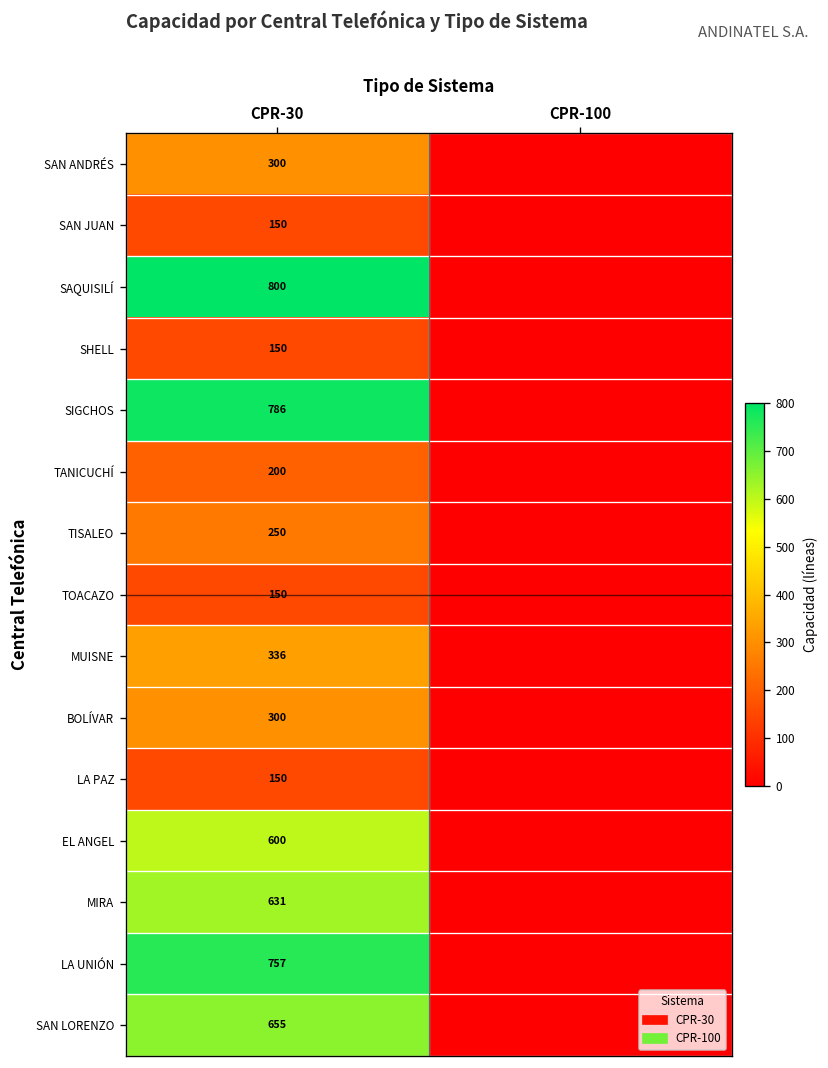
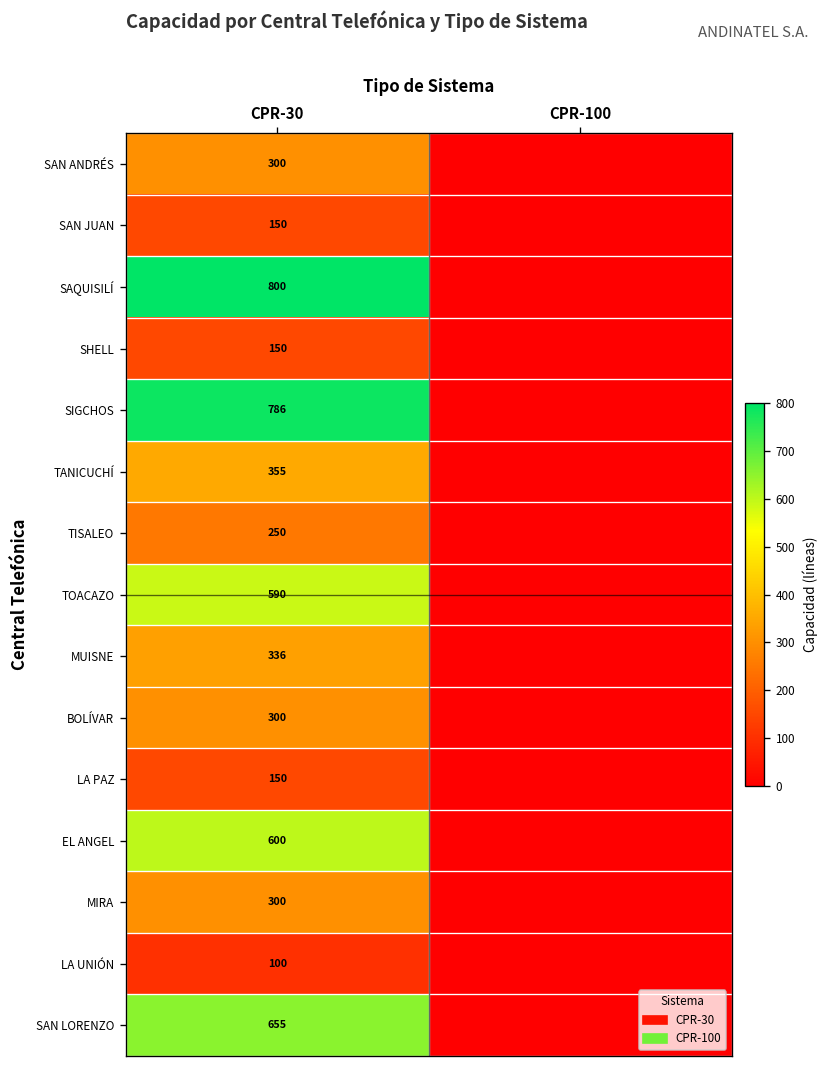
TANICUCHÍ, CPR-30: 200 -> 355
TOACAZO, CPR-30: 150 -> 590
MIRA, CPR-30: 631 -> 300
LA UNIÓN, CPR-30: 757 -> 100
